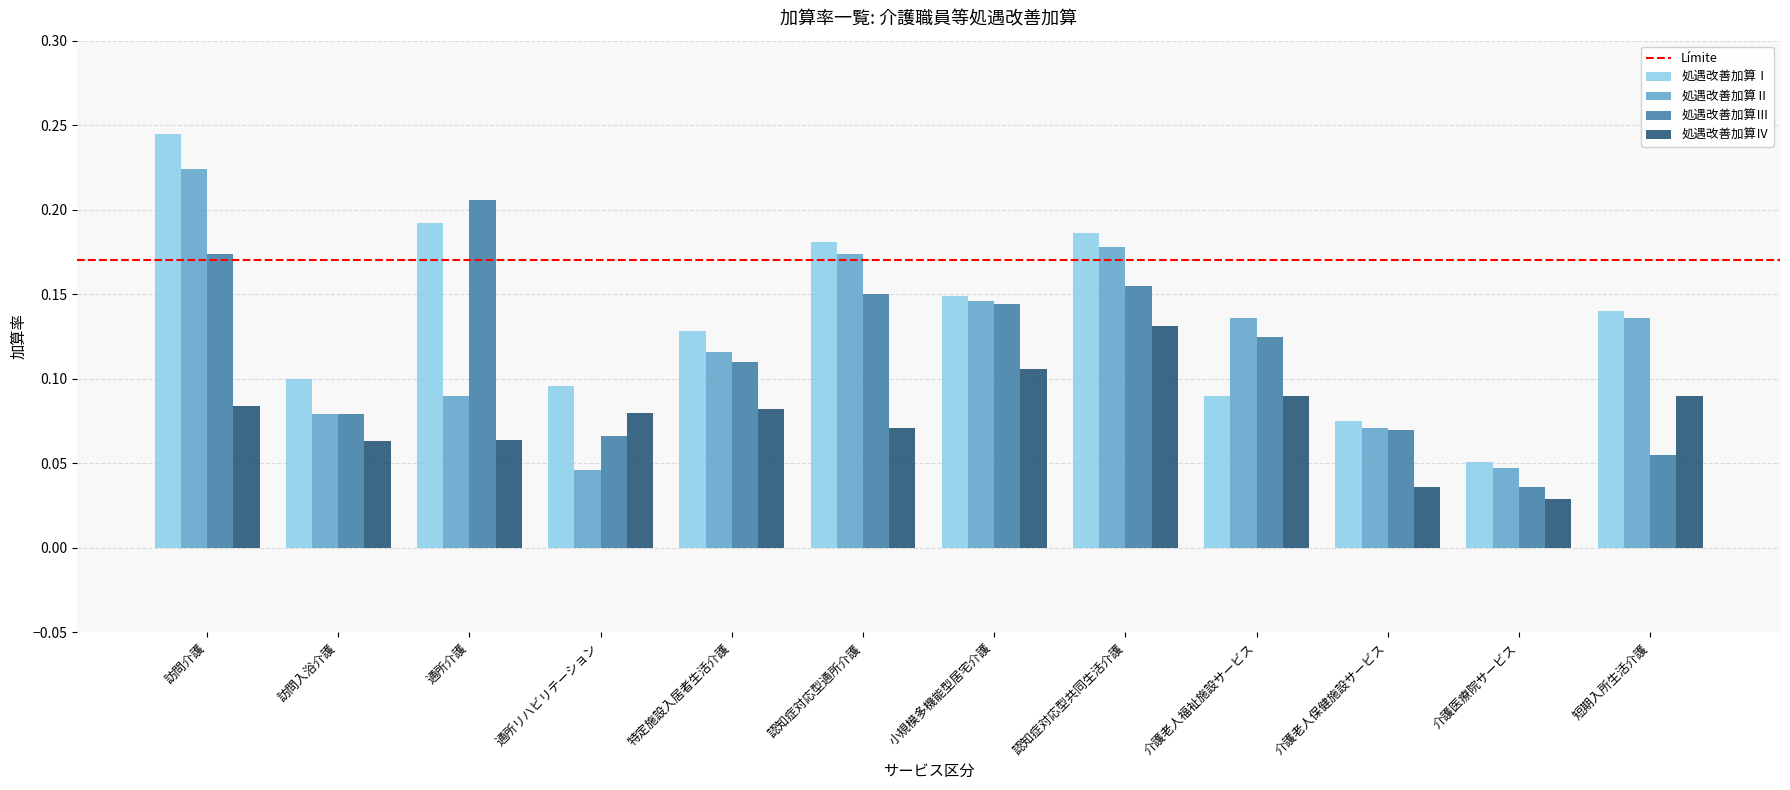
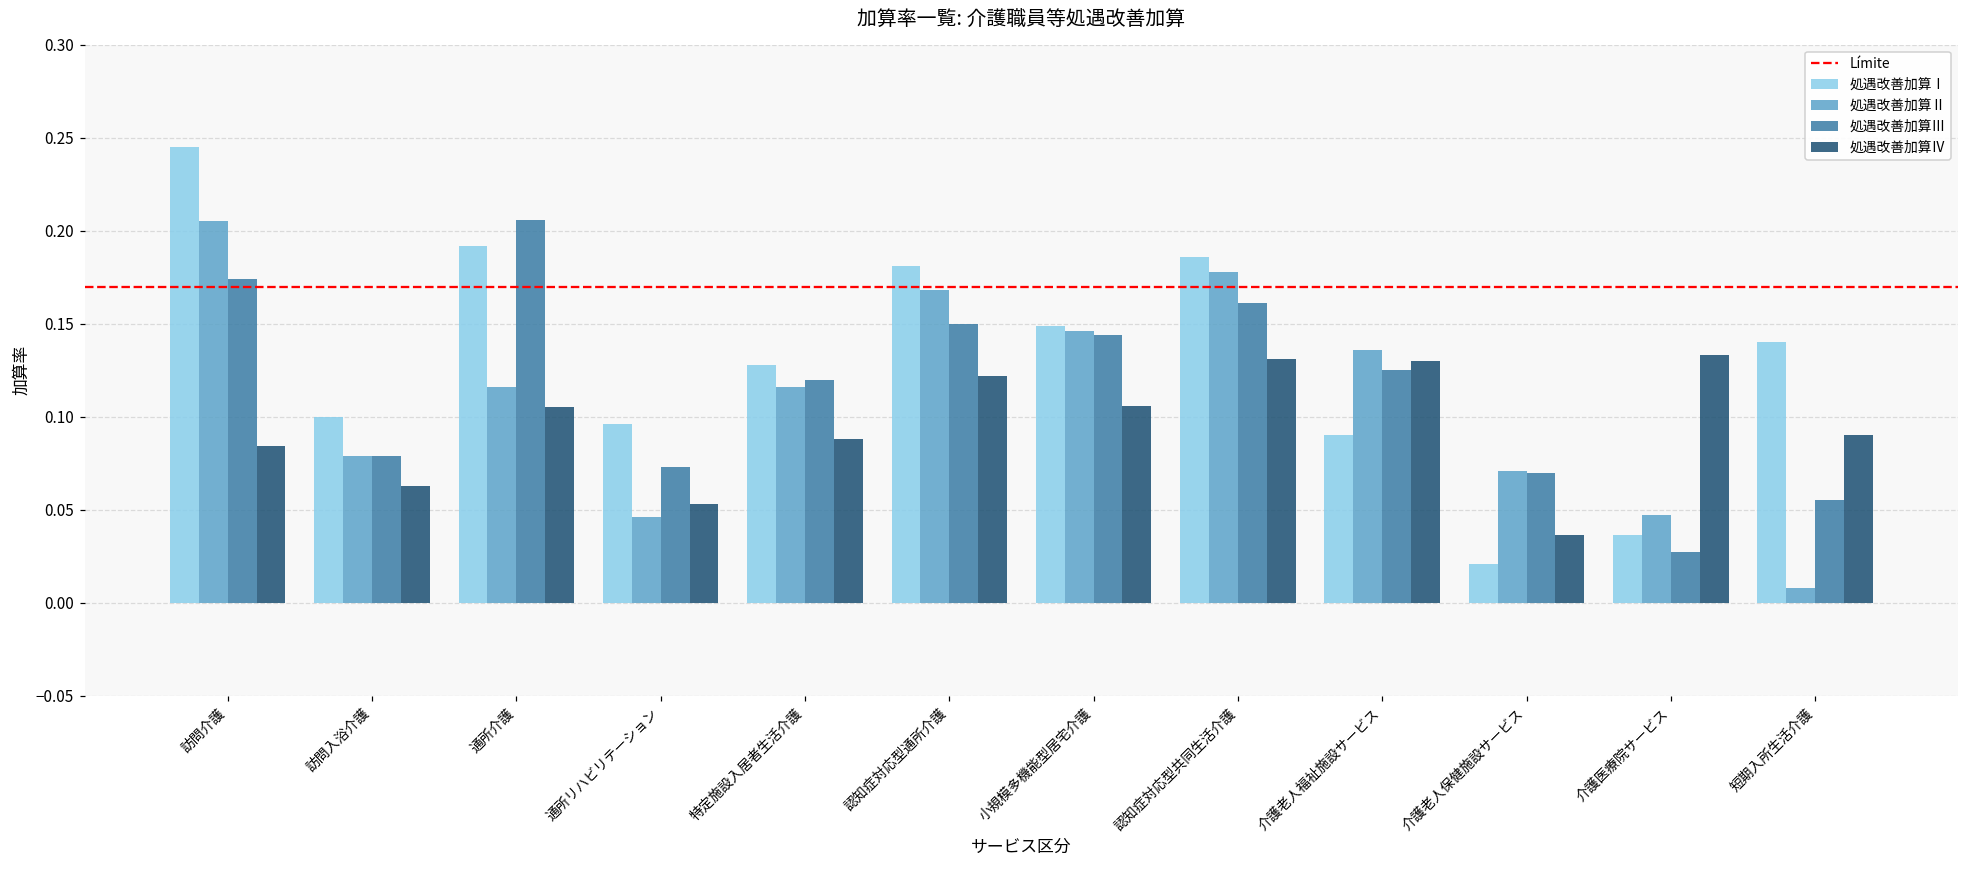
処遇改善加算Ⅱ, 訪問介護: 0.224 -> 0.205
処遇改善加算Ⅱ, 通所介護: 0.090 -> 0.116
処遇改善加算Ⅳ, 通所介護: 0.064 -> 0.105
処遇改善加算Ⅲ, 通所リハビリテーション: 0.066 -> 0.073
処遇改善加算Ⅳ, 通所リハビリテーション: 0.080 -> 0.053
処遇改善加算Ⅲ, 特定施設入居者生活介護: 0.11 -> 0.12
処遇改善加算Ⅳ, 特定施設入居者生活介護: 0.082 -> 0.088
処遇改善加算Ⅱ, 認知症対応型通所介護: 0.174 -> 0.168
処遇改善加算Ⅳ, 認知症対応型通所介護: 0.071 -> 0.122
処遇改善加算Ⅲ, 認知症対応型共同生活介護: 0.155 -> 0.161
処遇改善加算Ⅳ, 介護老人福祉施設サービス: 0.09 -> 0.13
処遇改善加算Ⅰ, 介護老人保健施設サービス: 0.075 -> 0.021
処遇改善加算Ⅰ, 介護医療院サービス: 0.051 -> 0.036
処遇改善加算Ⅲ, 介護医療院サービス: 0.036 -> 0.027
処遇改善加算Ⅳ, 介護医療院サービス: 0.029 -> 0.133
処遇改善加算Ⅱ, 短期入所生活介護: 0.136 -> 0.008
